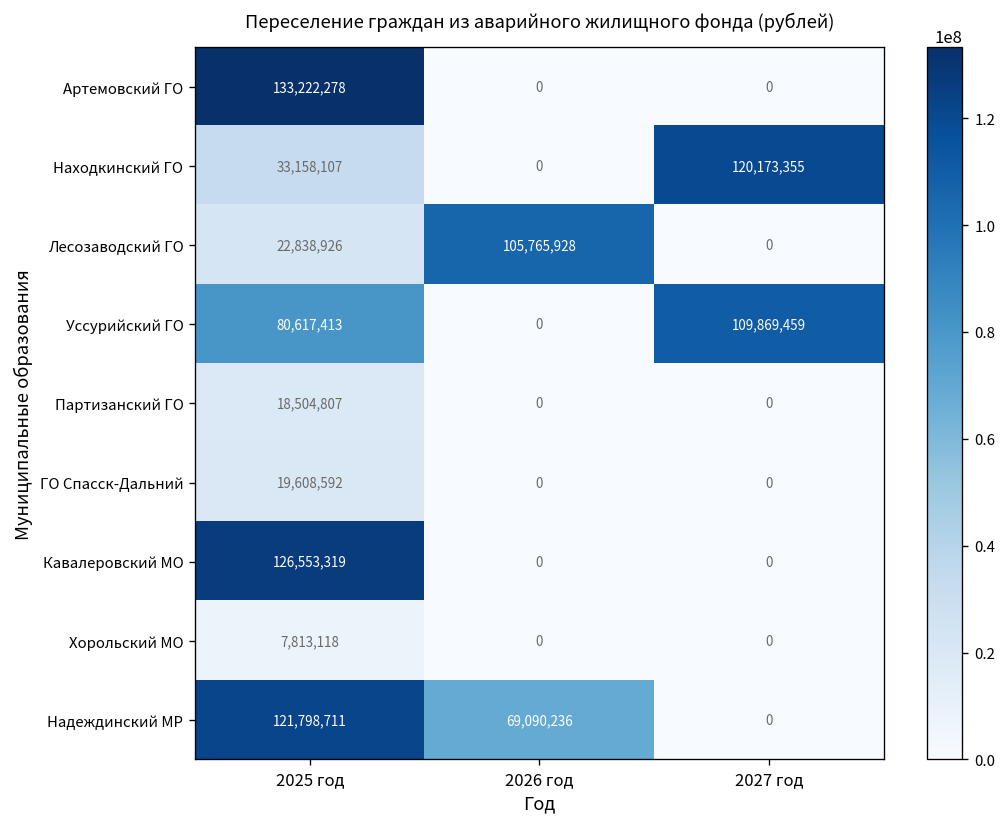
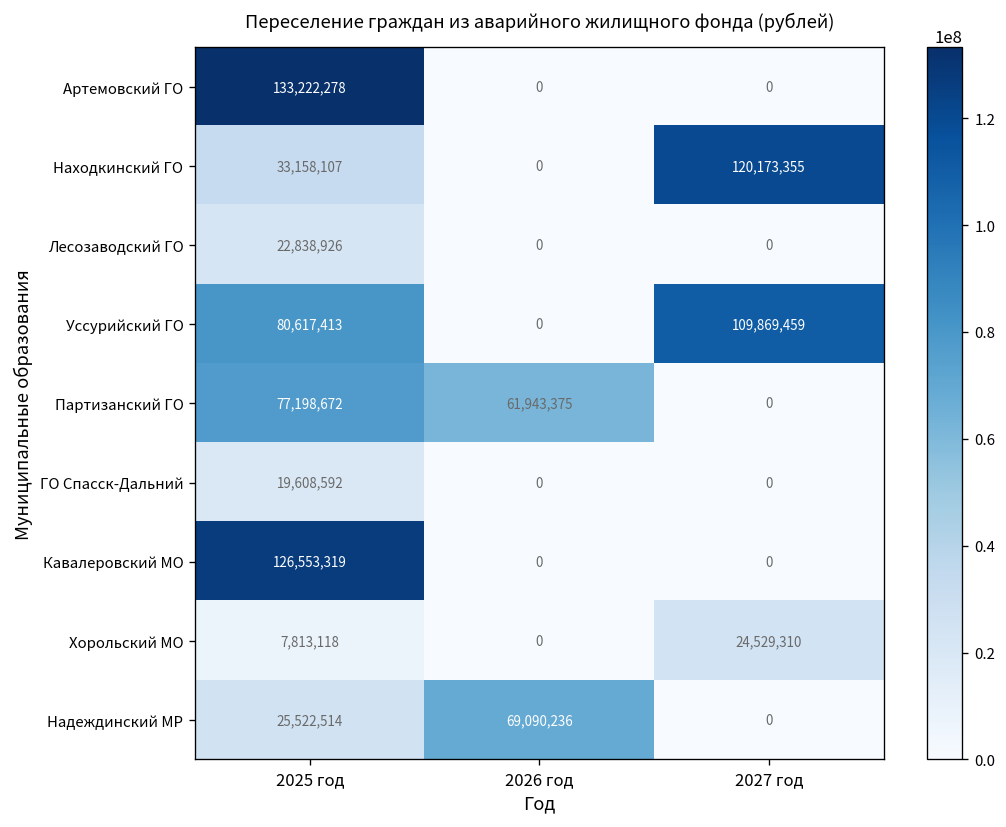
Лесозаводский ГО, 2026 год: 105,765,928 -> 0
Партизанский ГО, 2025 год: 18,504,807 -> 77,198,672
Партизанский ГО, 2026 год: 0 -> 61,943,375
Хорольский МО, 2027 год: 0 -> 24,529,310
Надеждинский МР, 2025 год: 121,798,711 -> 25,522,514
